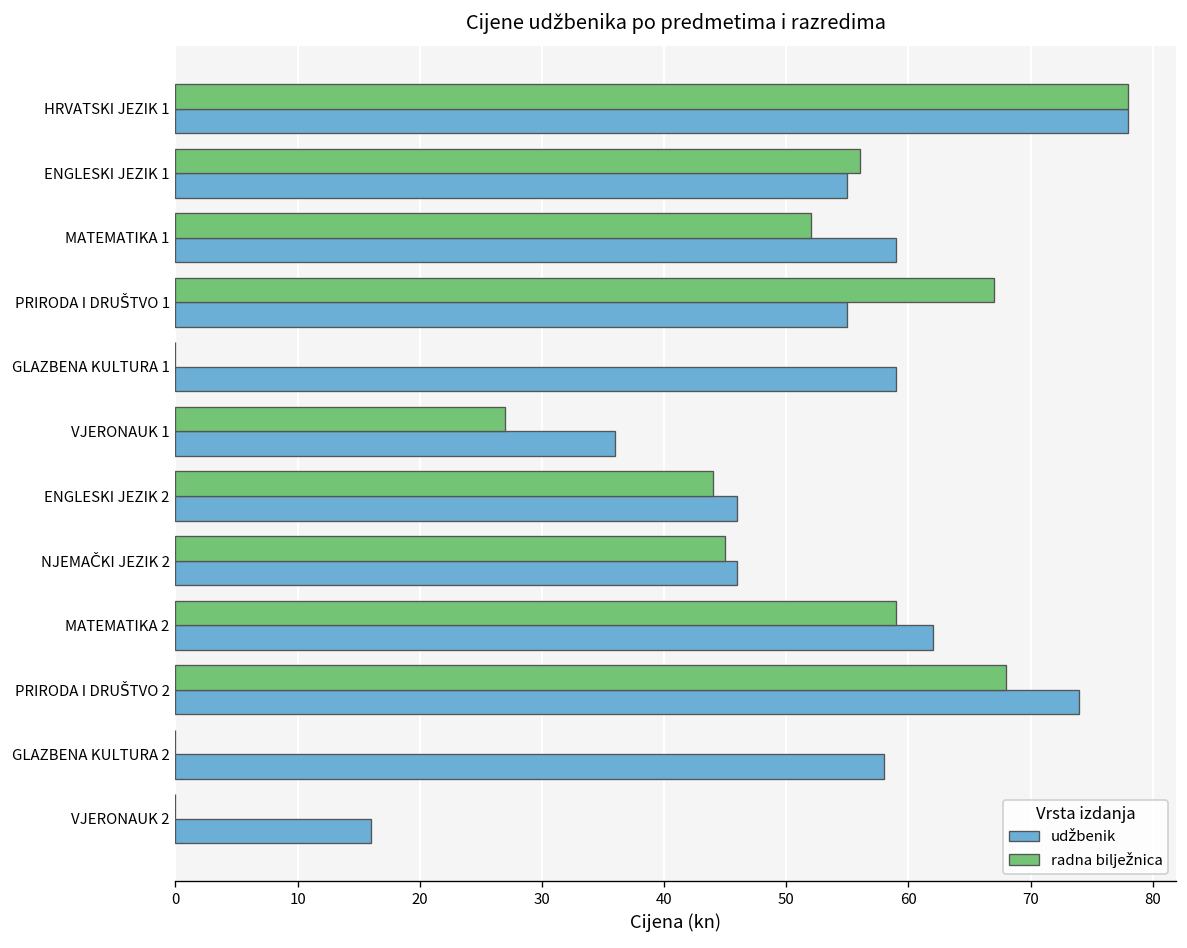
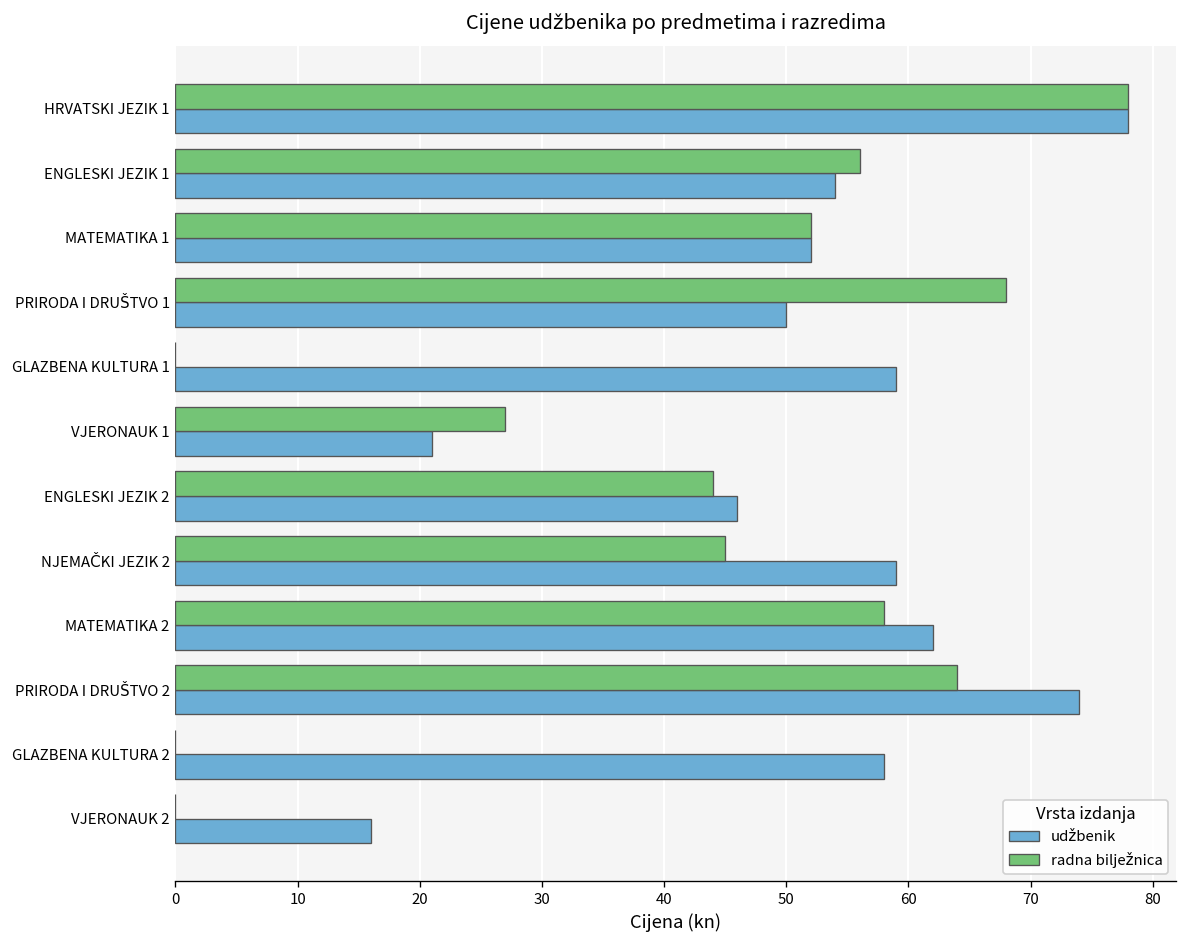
udžbenik, ENGLESKI JEZIK 1: 55 -> 54
udžbenik, MATEMATIKA 1: 59 -> 52
radna bilježnica, PRIRODA I DRUŠTVO 1: 67 -> 68
udžbenik, PRIRODA I DRUŠTVO 1: 55 -> 50
udžbenik, VJERONAUK 1: 36 -> 21
udžbenik, NJEMAČKI JEZIK 2: 46 -> 59
radna bilježnica, MATEMATIKA 2: 59 -> 58
radna bilježnica, PRIRODA I DRUŠTVO 2: 68 -> 64
